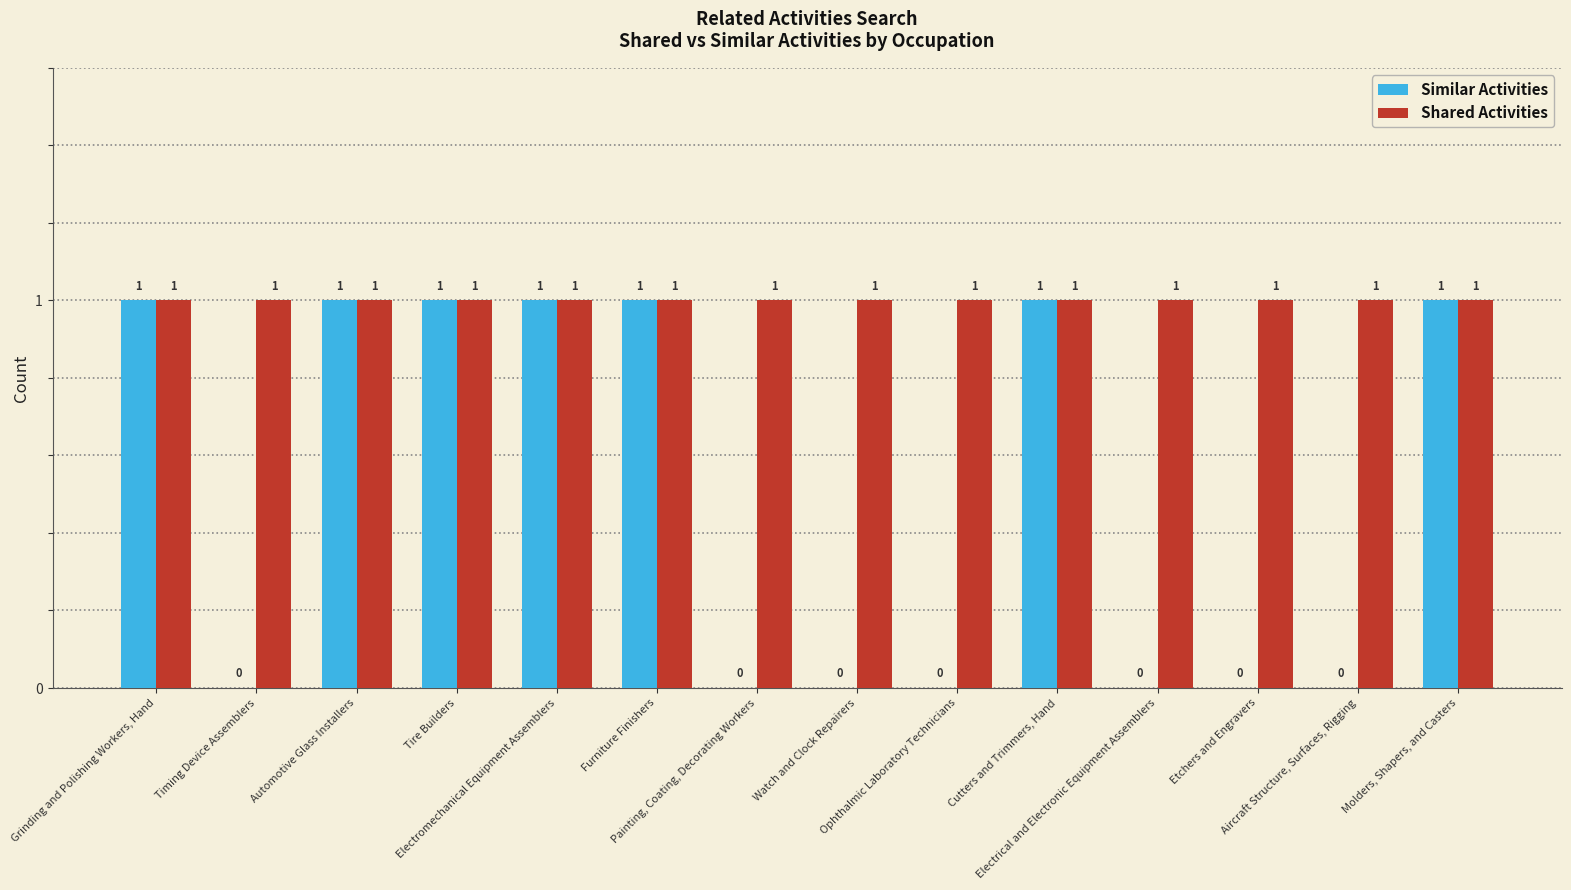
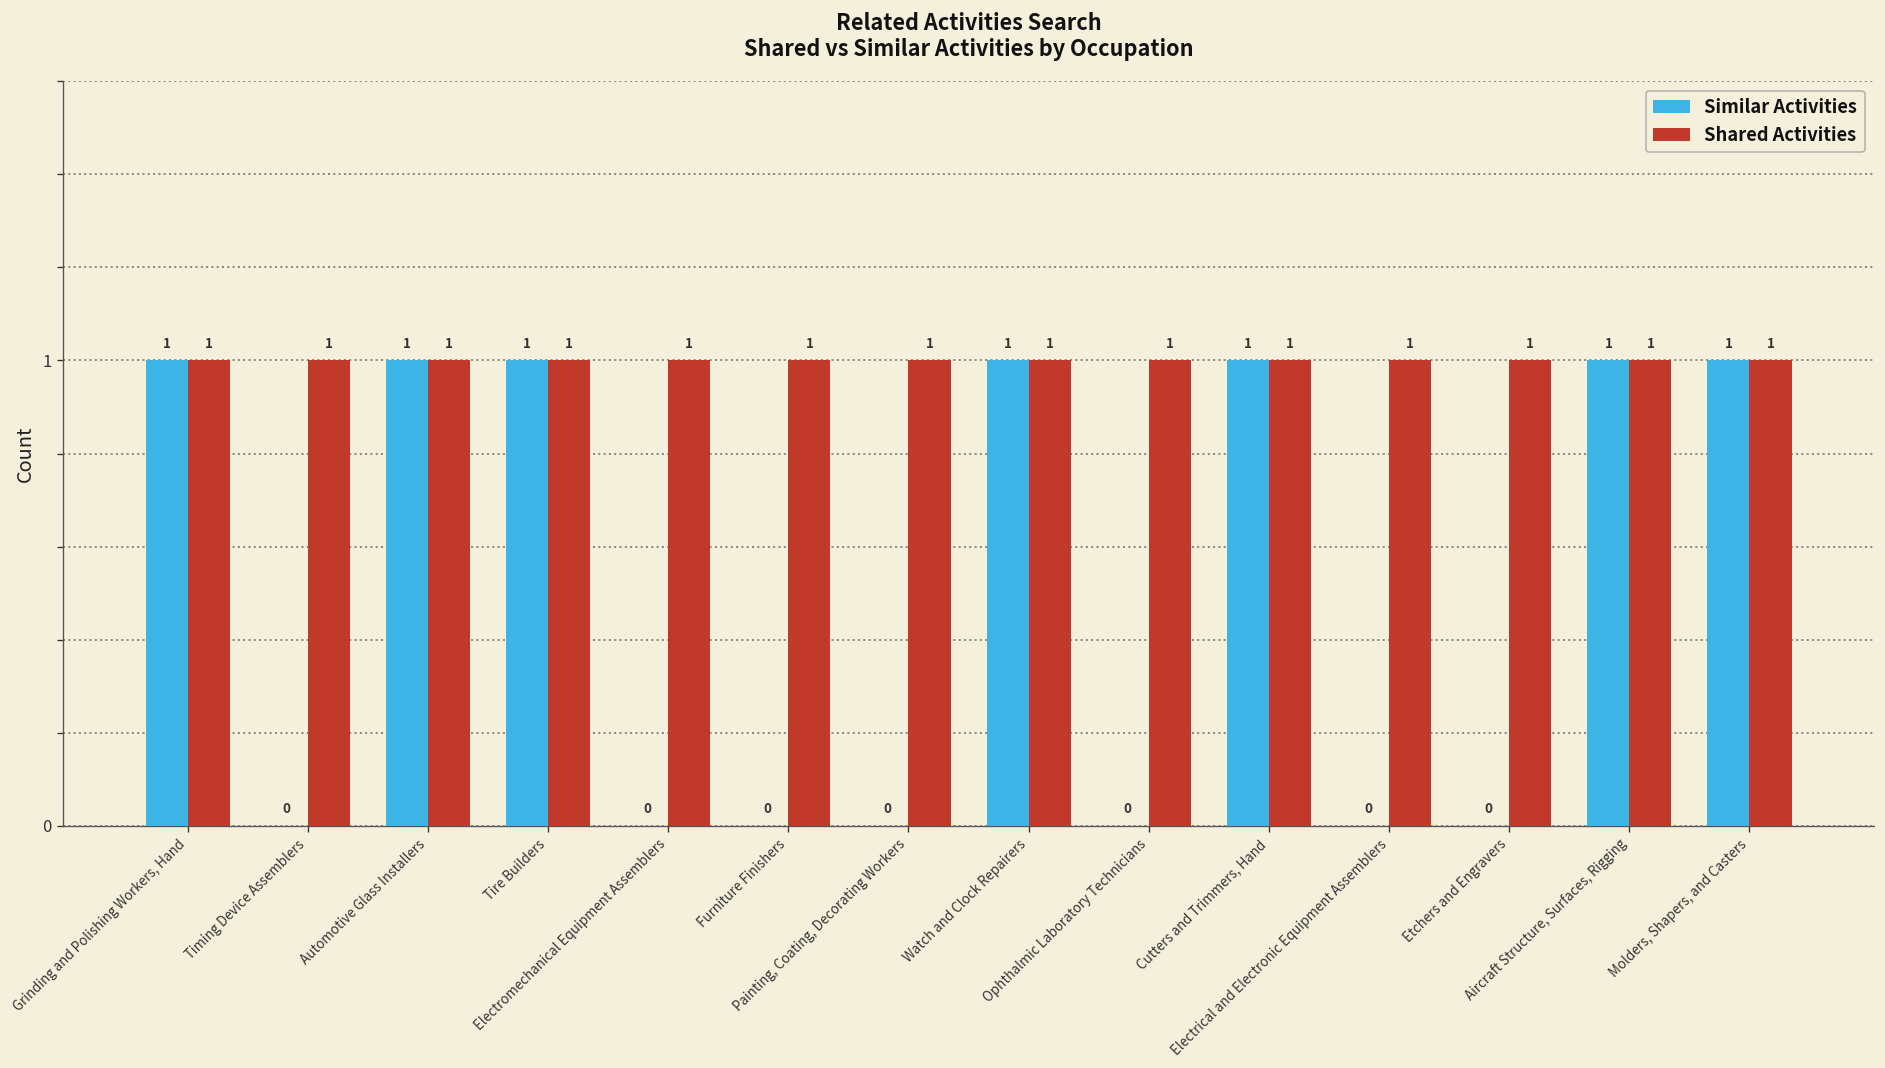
Similar Activities, Electromechanical Equipment Assemblers: 1 -> 0
Similar Activities, Furniture Finishers: 1 -> 0
Similar Activities, Watch and Clock Repairers: 0 -> 1
Similar Activities, Aircraft Structure, Surfaces, Rigging: 0 -> 1
